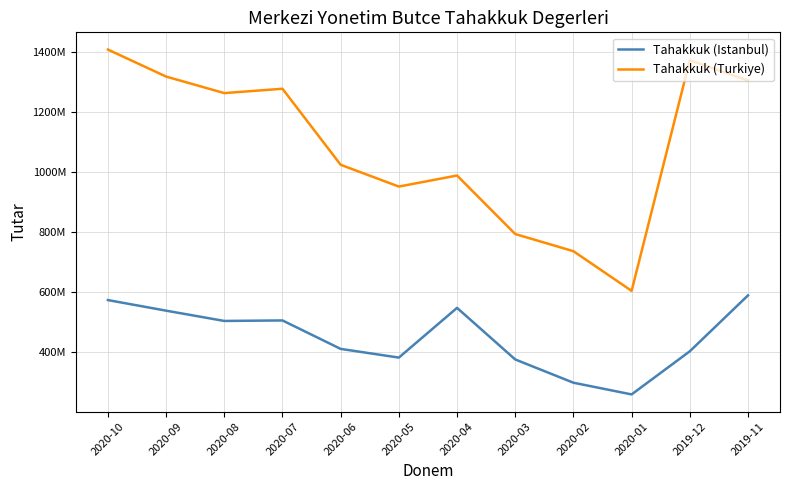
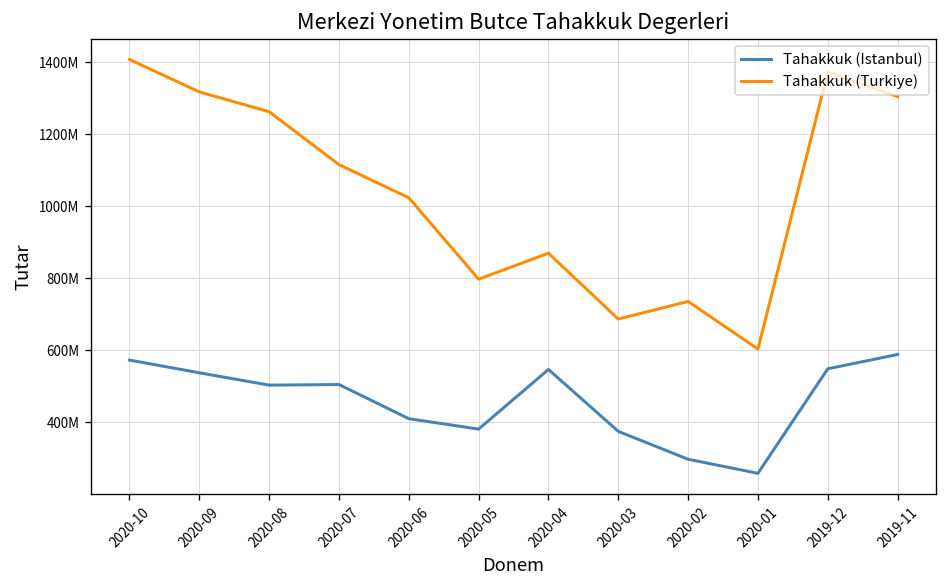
Tahakkuk (Turkiye), 2020-07: 1280000000 -> 1120000000
Tahakkuk (Turkiye), 2020-05: 950000000 -> 800000000
Tahakkuk (Turkiye), 2020-04: 990000000 -> 870000000
Tahakkuk (Turkiye), 2020-03: 790000000 -> 690000000
Tahakkuk (Istanbul), 2019-12: 400000000 -> 550000000
